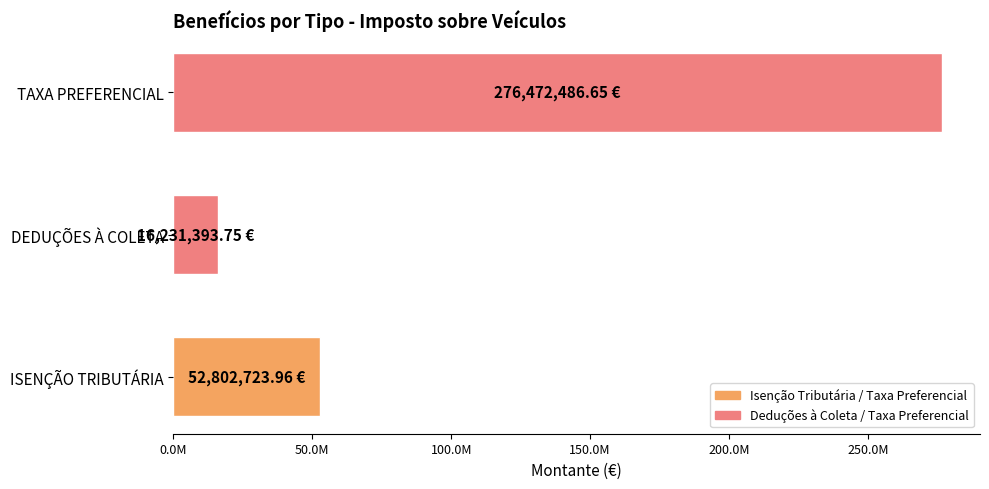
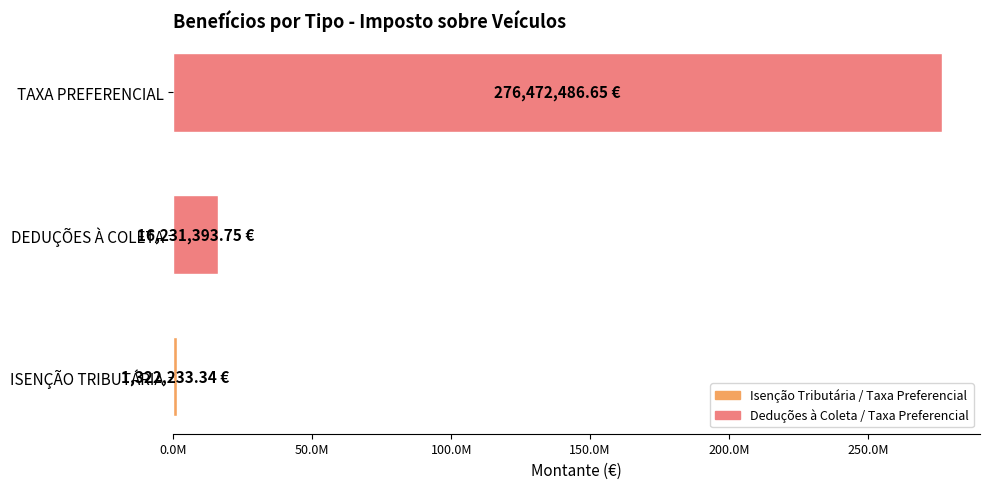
ISENÇÃO TRIBUTÁRIA: 52,802,723.96 -> 1,322,233.34
